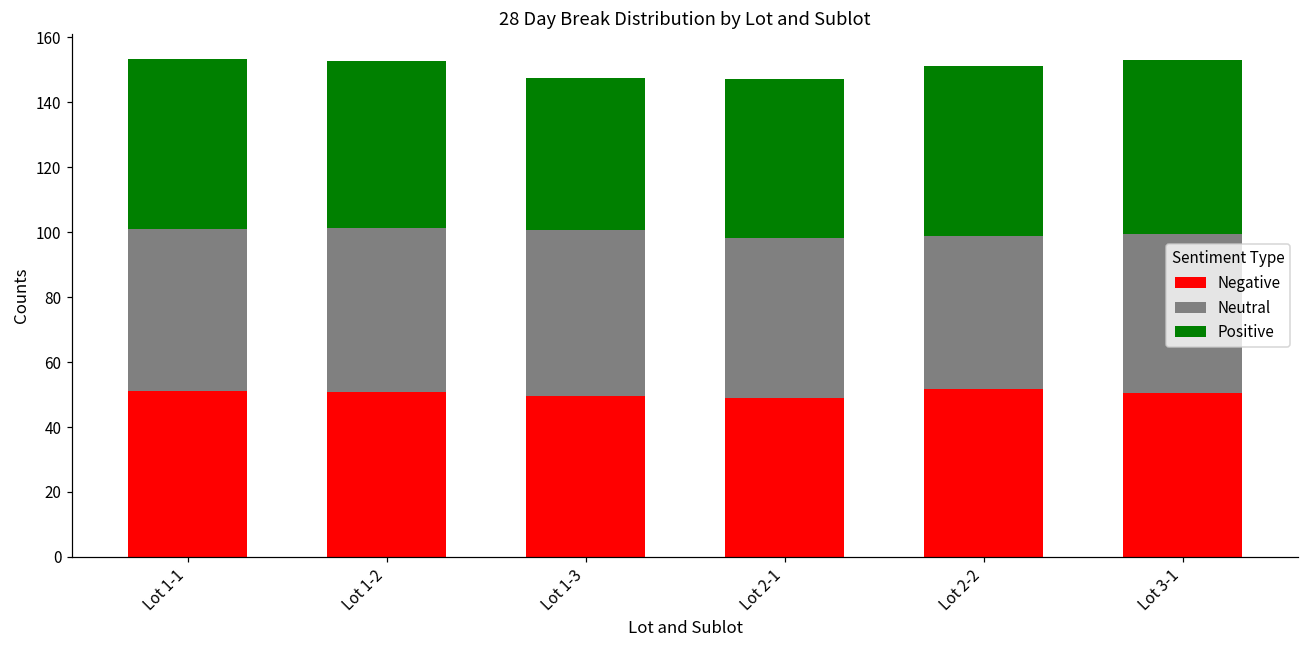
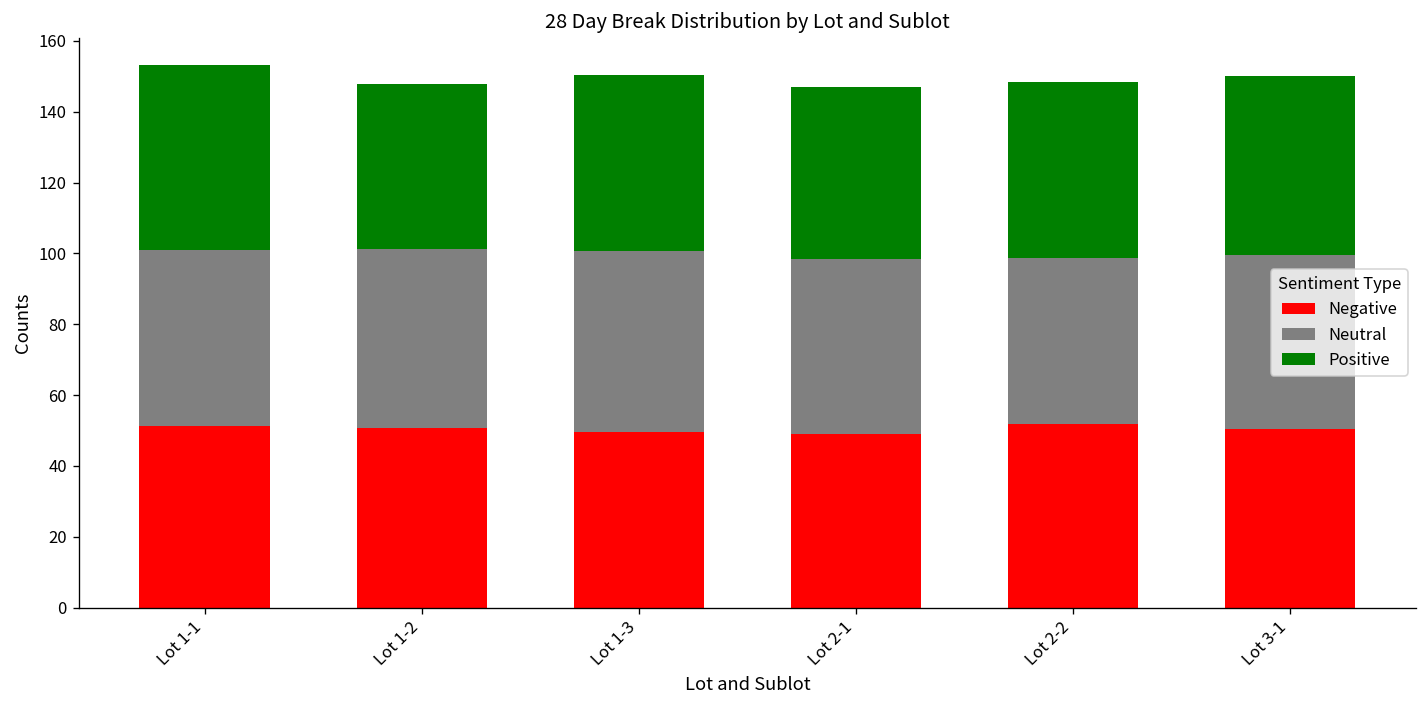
Positive, Lot 1-2: 51 -> 47
Positive, Lot 1-3: 47 -> 50
Positive, Lot 2-2: 52 -> 50
Positive, Lot 3-1: 54 -> 51
